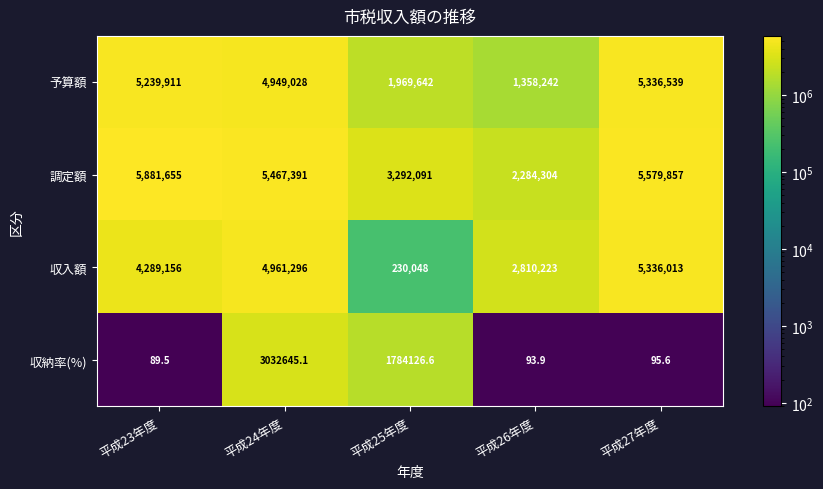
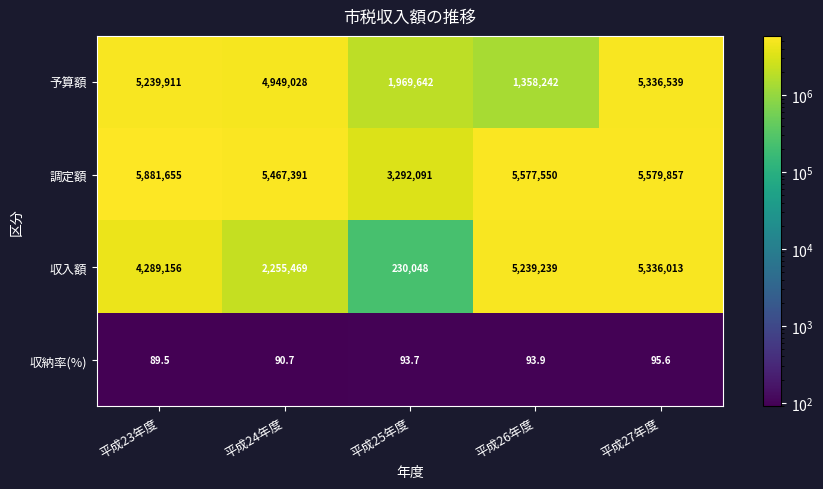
調定額, 平成26年度: 2,284,304 -> 5,577,550
収入額, 平成24年度: 4,961,296 -> 2,255,469
収入額, 平成26年度: 2,810,223 -> 5,239,239
収納率(%), 平成24年度: 3032645.1 -> 90.7
収納率(%), 平成25年度: 1784126.6 -> 93.7
